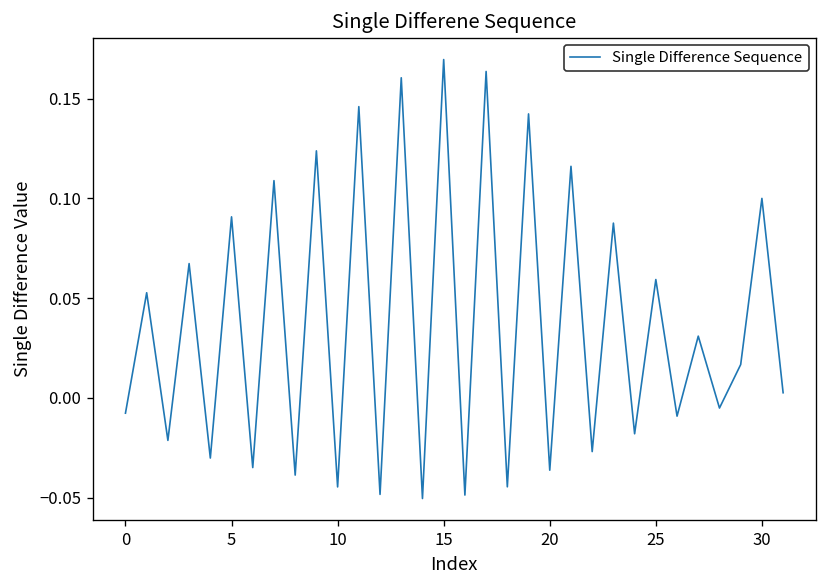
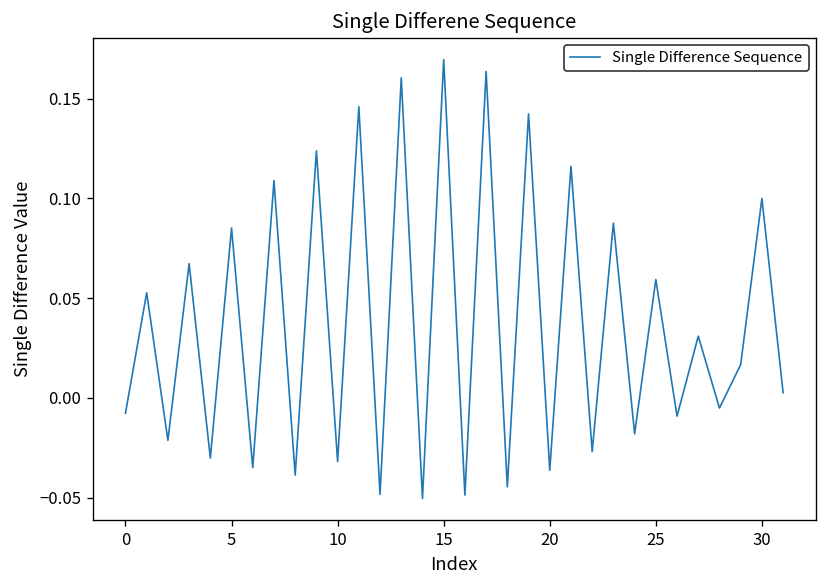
5: 0.091 -> 0.085
10: -0.045 -> -0.032
